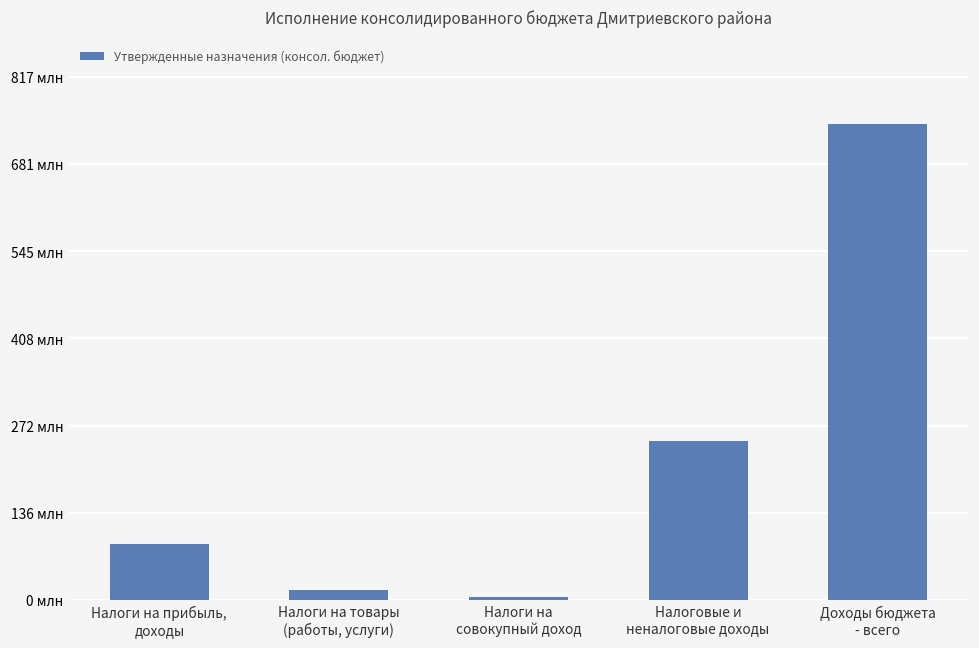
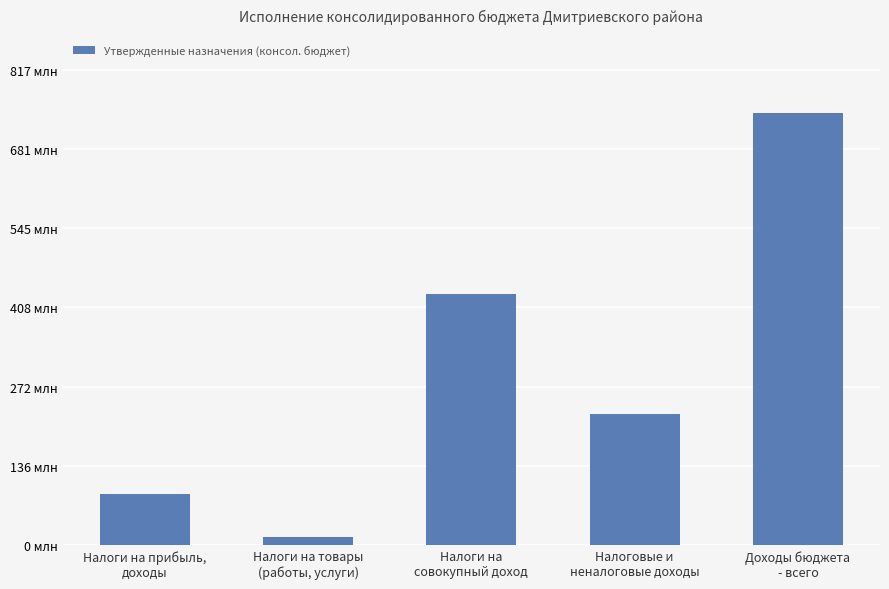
Налоги на совокупный доход: 0 млн -> 430 млн
Налоговые и неналоговые доходы: 250 млн -> 230 млн
